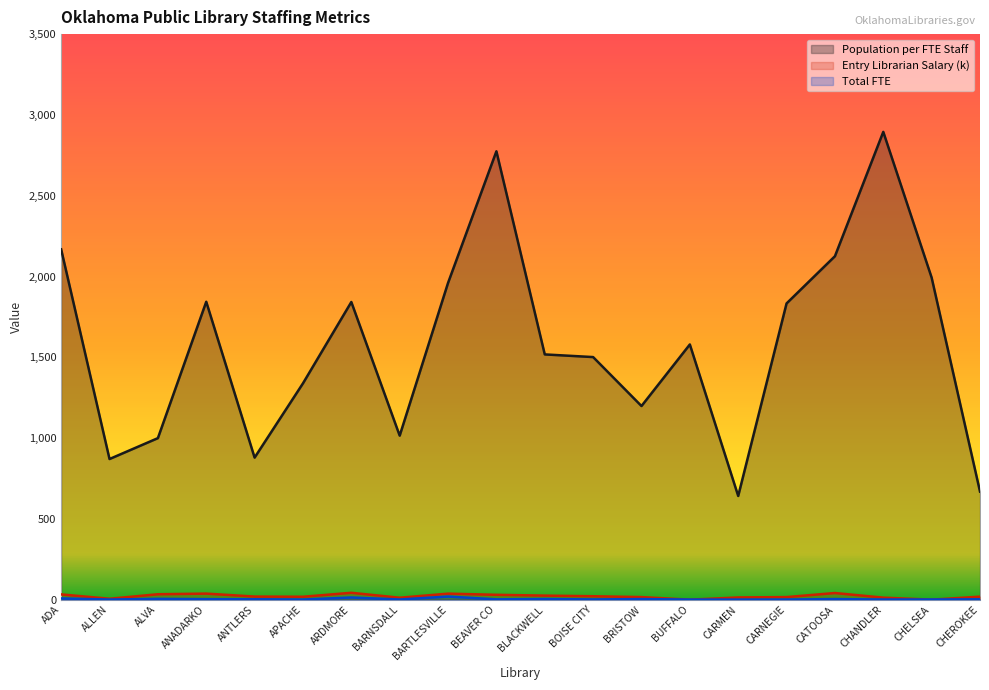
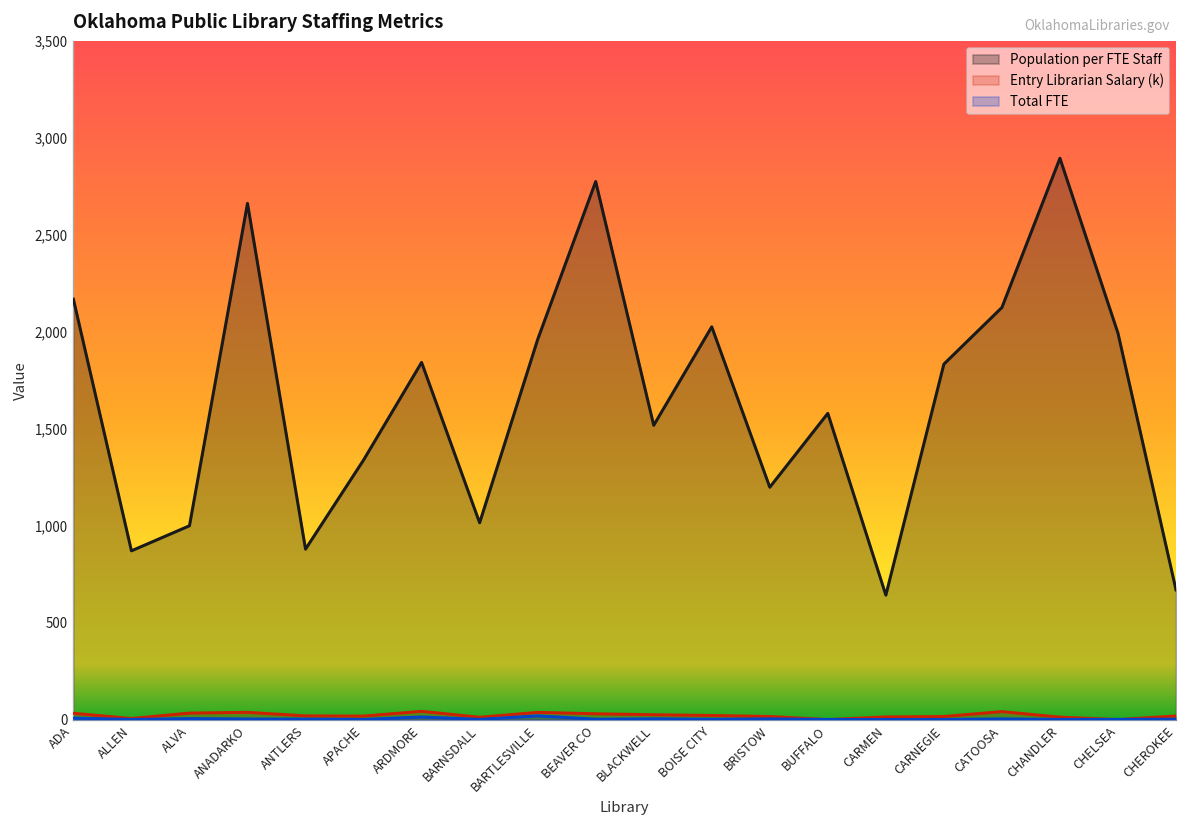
Population per FTE Staff, ANADARKO: 1,840 -> 2,660
Population per FTE Staff, BOISE CITY: 1,500 -> 2,030
